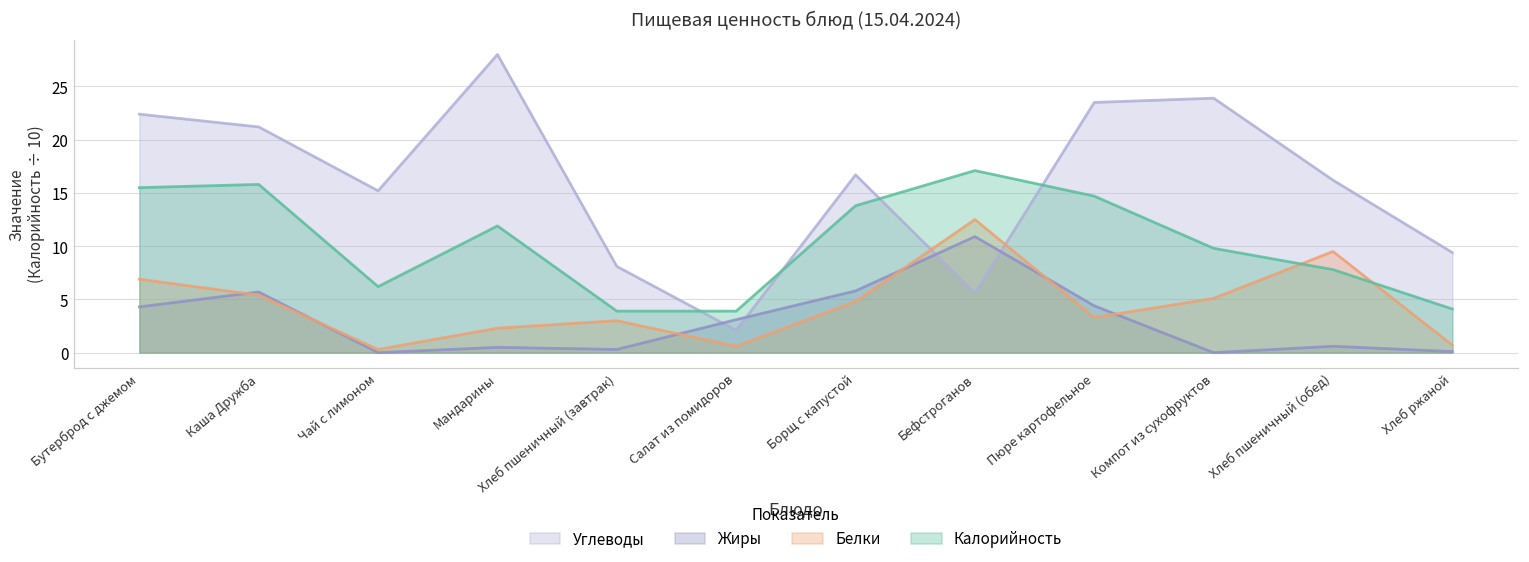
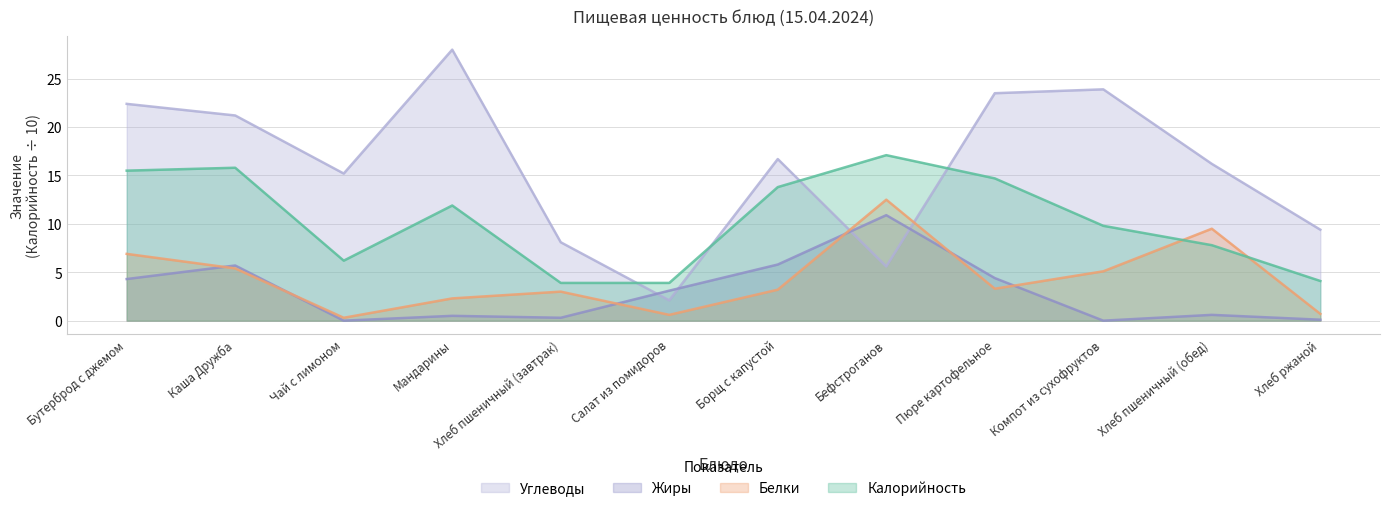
Белки, Борщ с капустой: 5 -> 3
